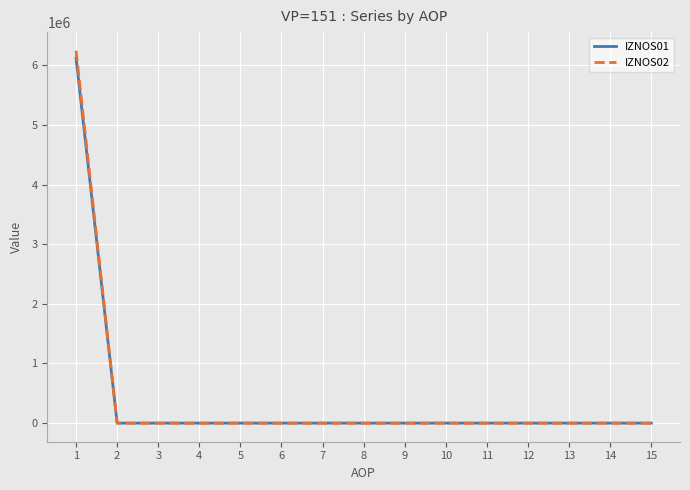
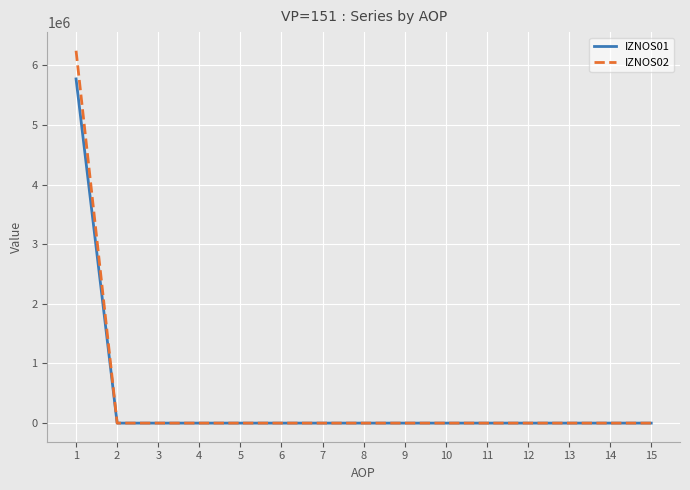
IZNOS01, 1: 6100000 -> 5800000
